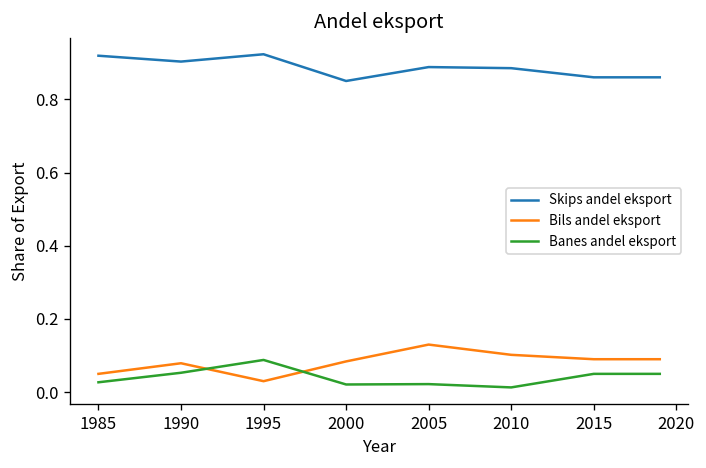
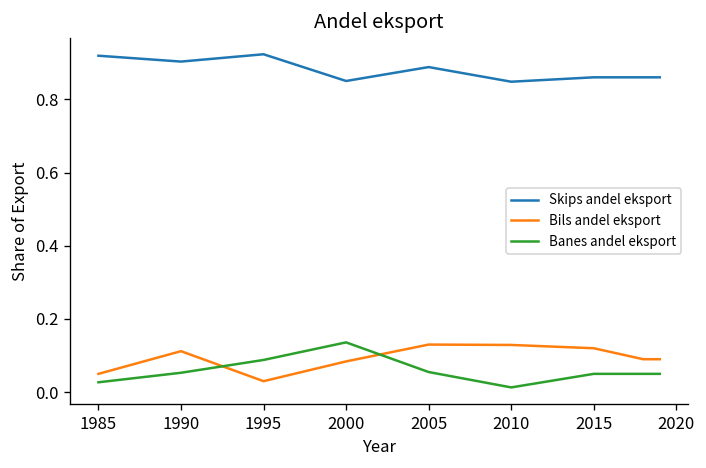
Bils andel eksport, 1990: 0.08 -> 0.11
Banes andel eksport, 2000: 0.02 -> 0.14
Banes andel eksport, 2005: 0.02 -> 0.06
Skips andel eksport, 2010: 0.89 -> 0.85
Bils andel eksport, 2010: 0.10 -> 0.13
Bils andel eksport, 2015: 0.09 -> 0.12
